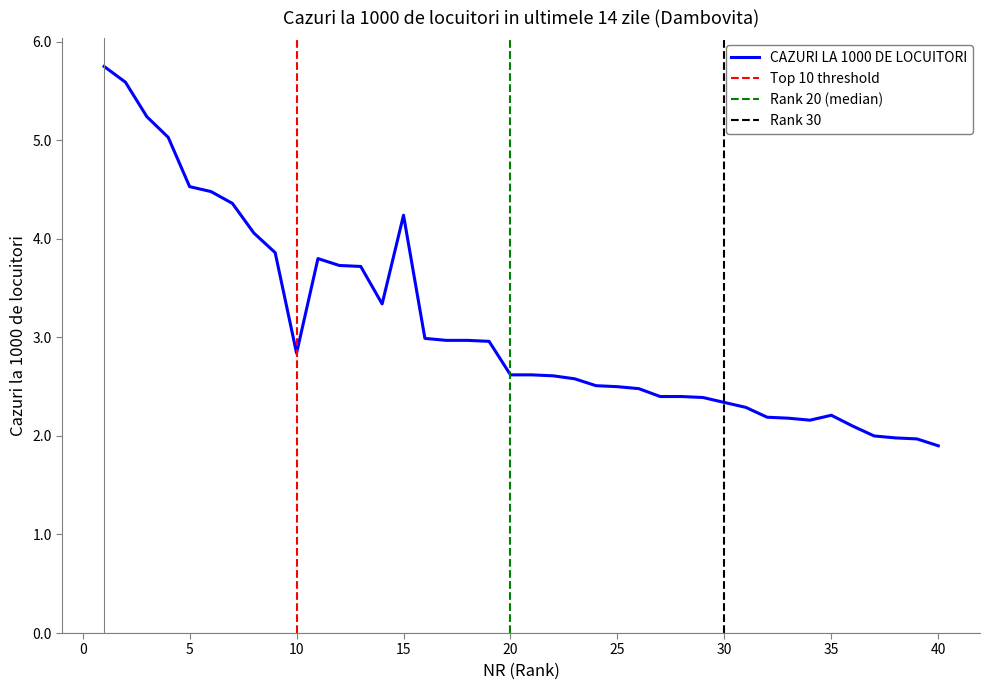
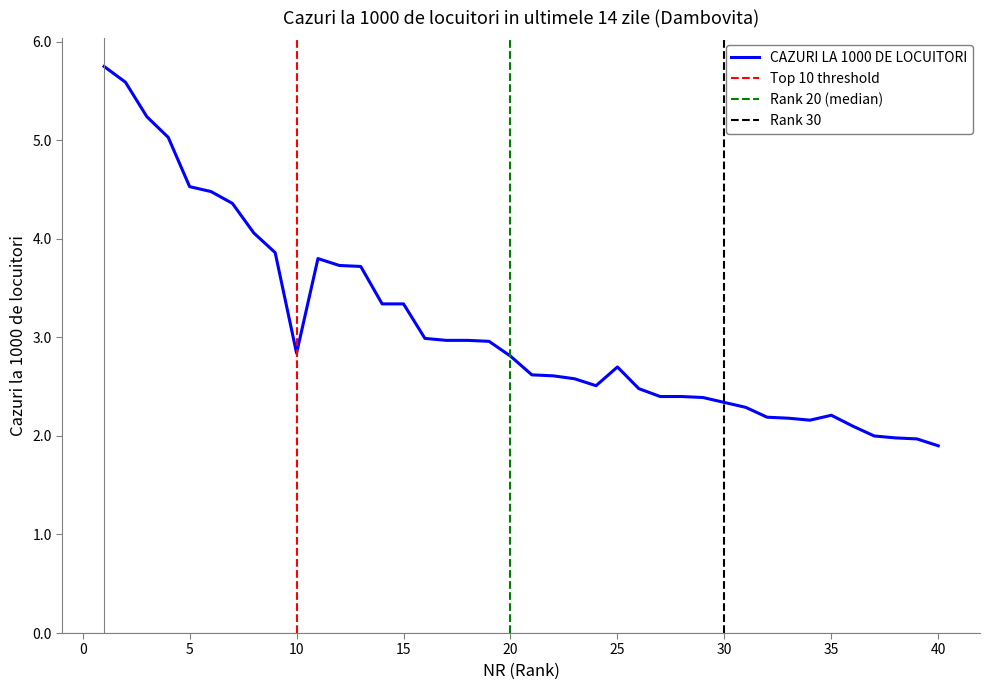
15: 4.2 -> 3.3
20: 2.6 -> 2.8
25: 2.5 -> 2.7
